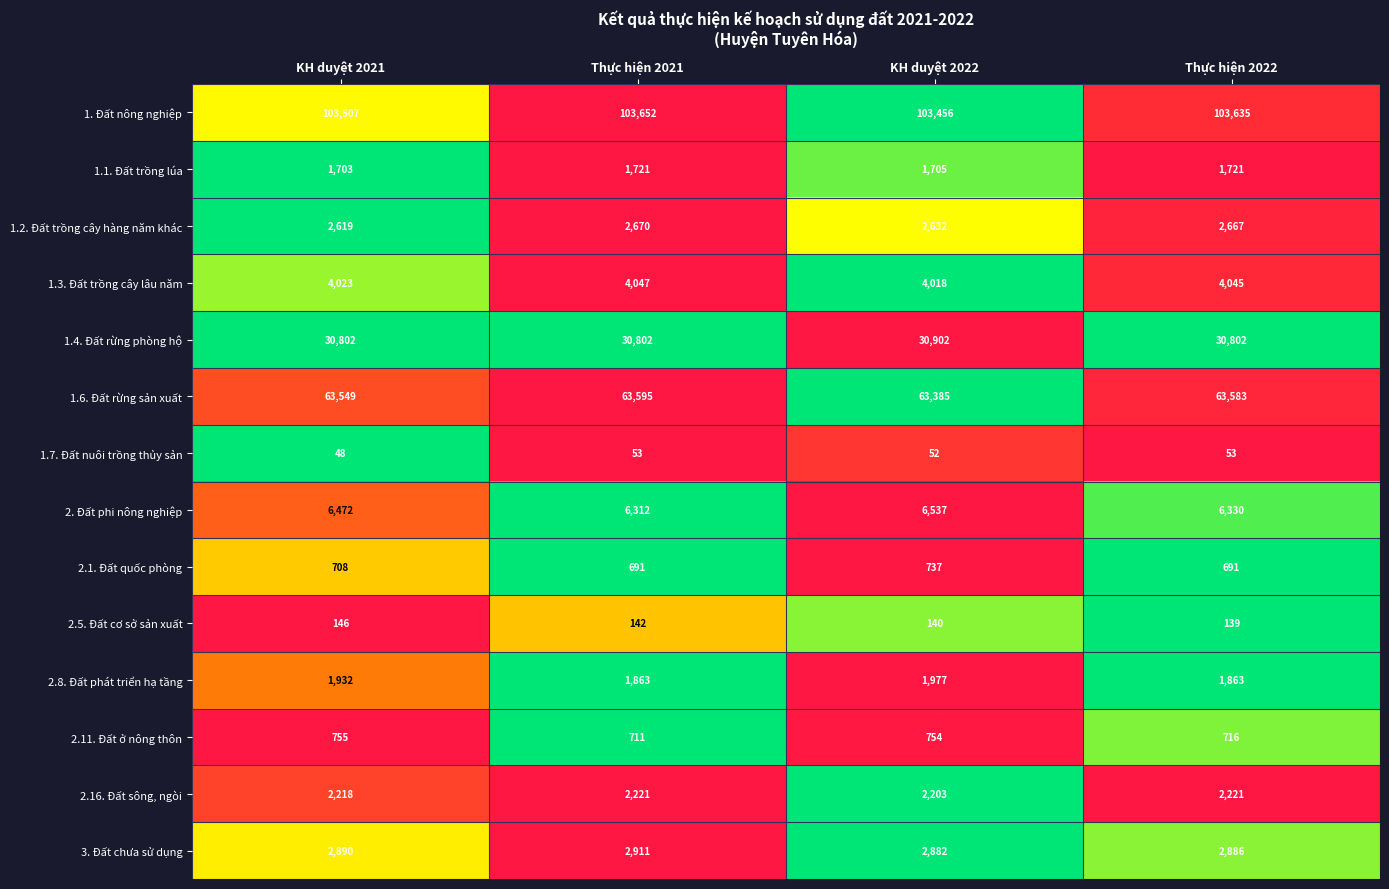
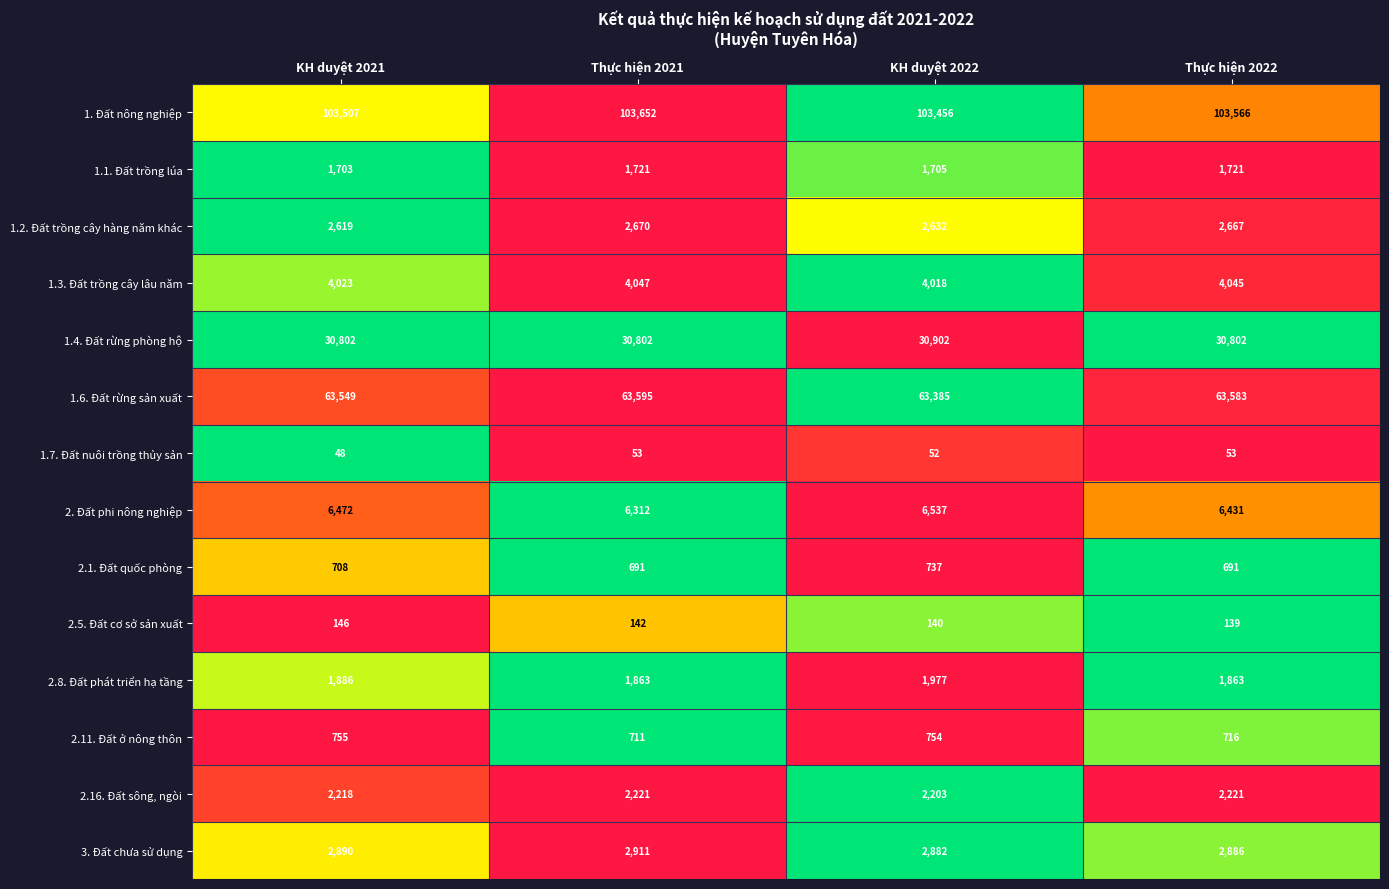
1. Đất nông nghiệp, Thực hiện 2022: 103,635 -> 103,566
2. Đất phi nông nghiệp, Thực hiện 2022: 6,330 -> 6,431
2.8. Đất phát triển hạ tầng, KH duyệt 2021: 1,932 -> 1,886
